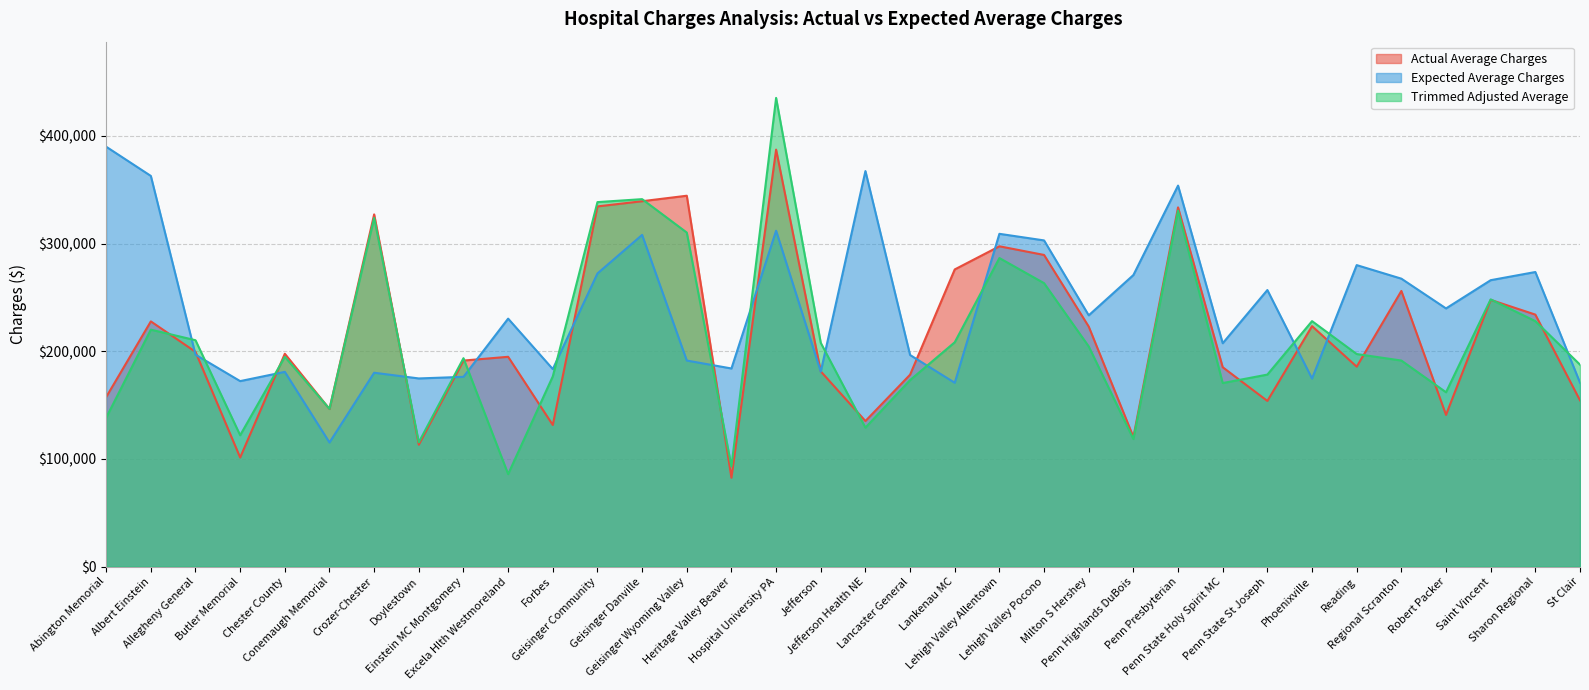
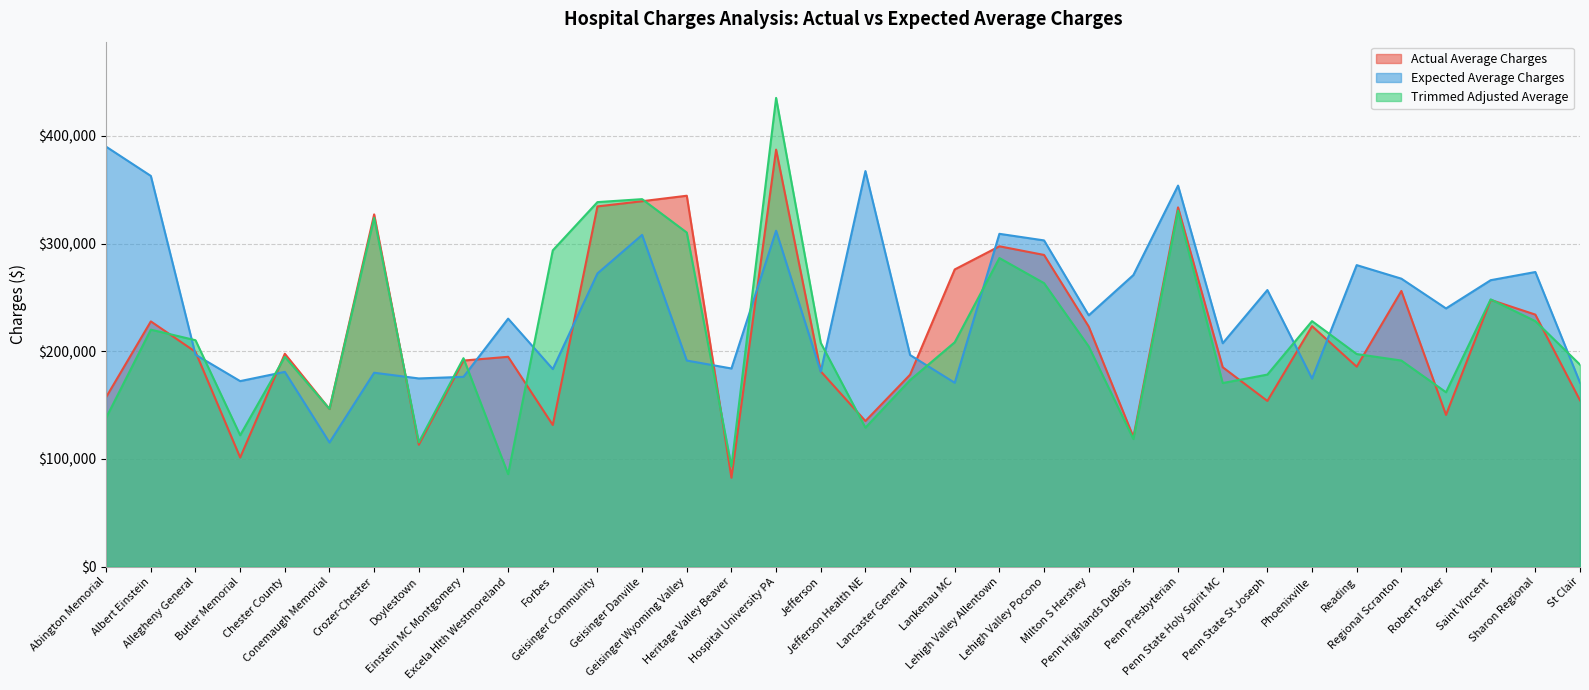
Trimmed Adjusted Average, Forbes: $177,000 -> $294,000
